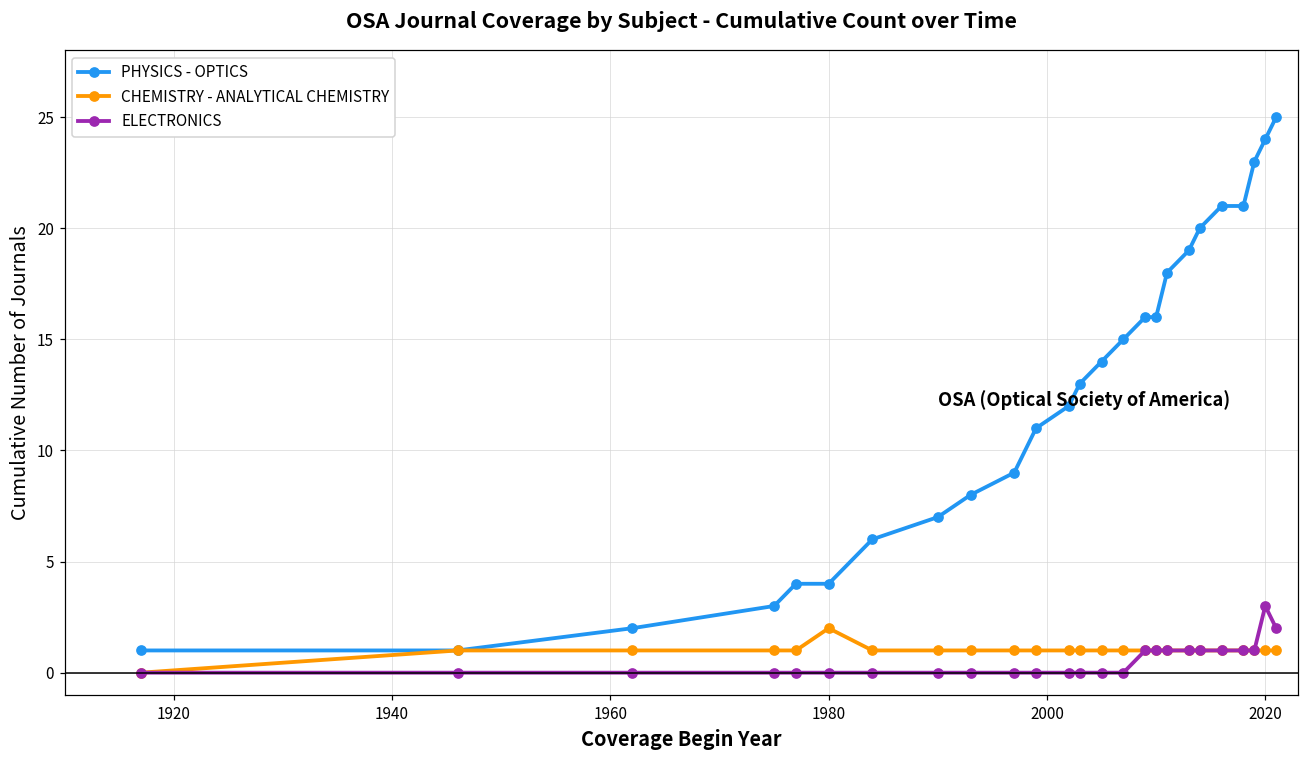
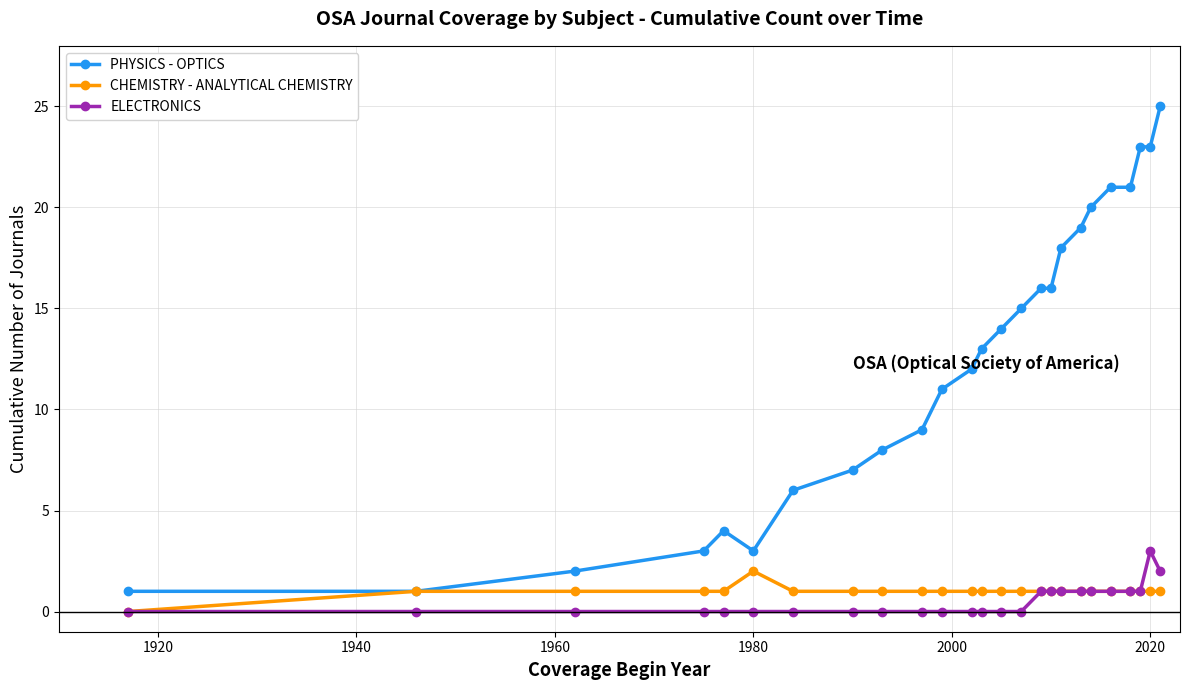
PHYSICS - OPTICS, 1980: 4 -> 3
PHYSICS - OPTICS, 2020: 24 -> 23
